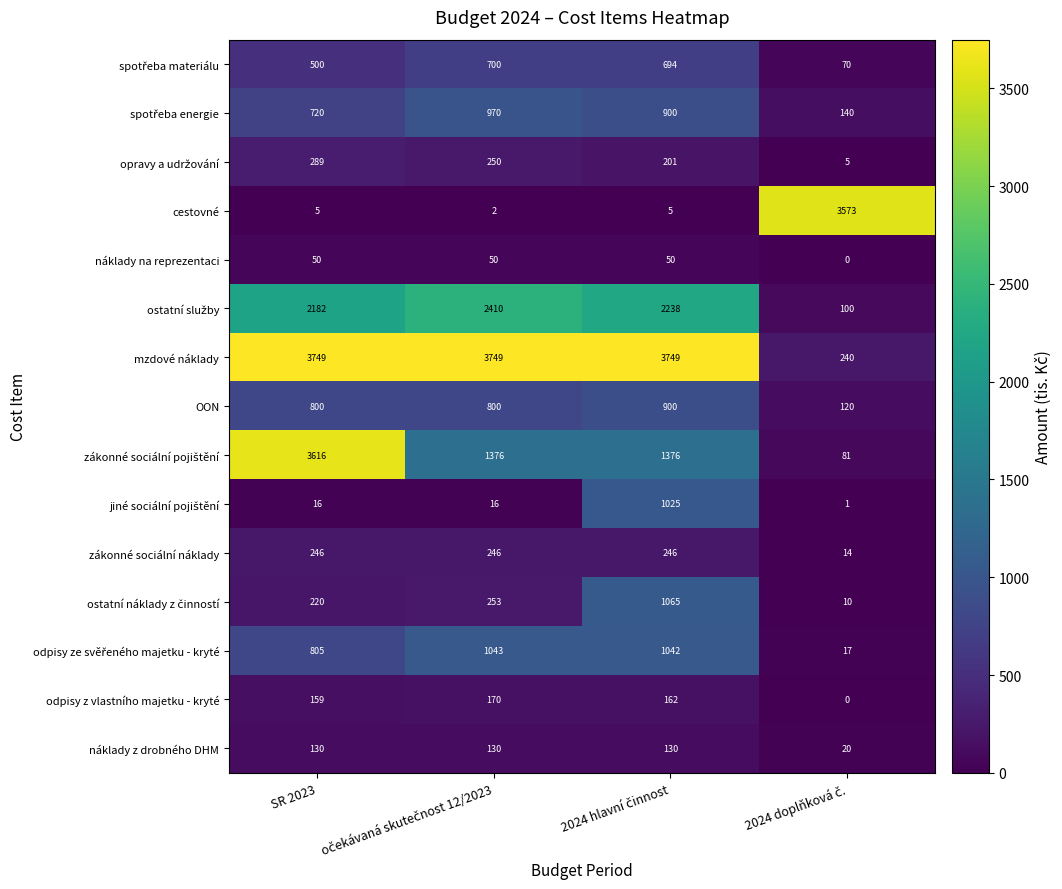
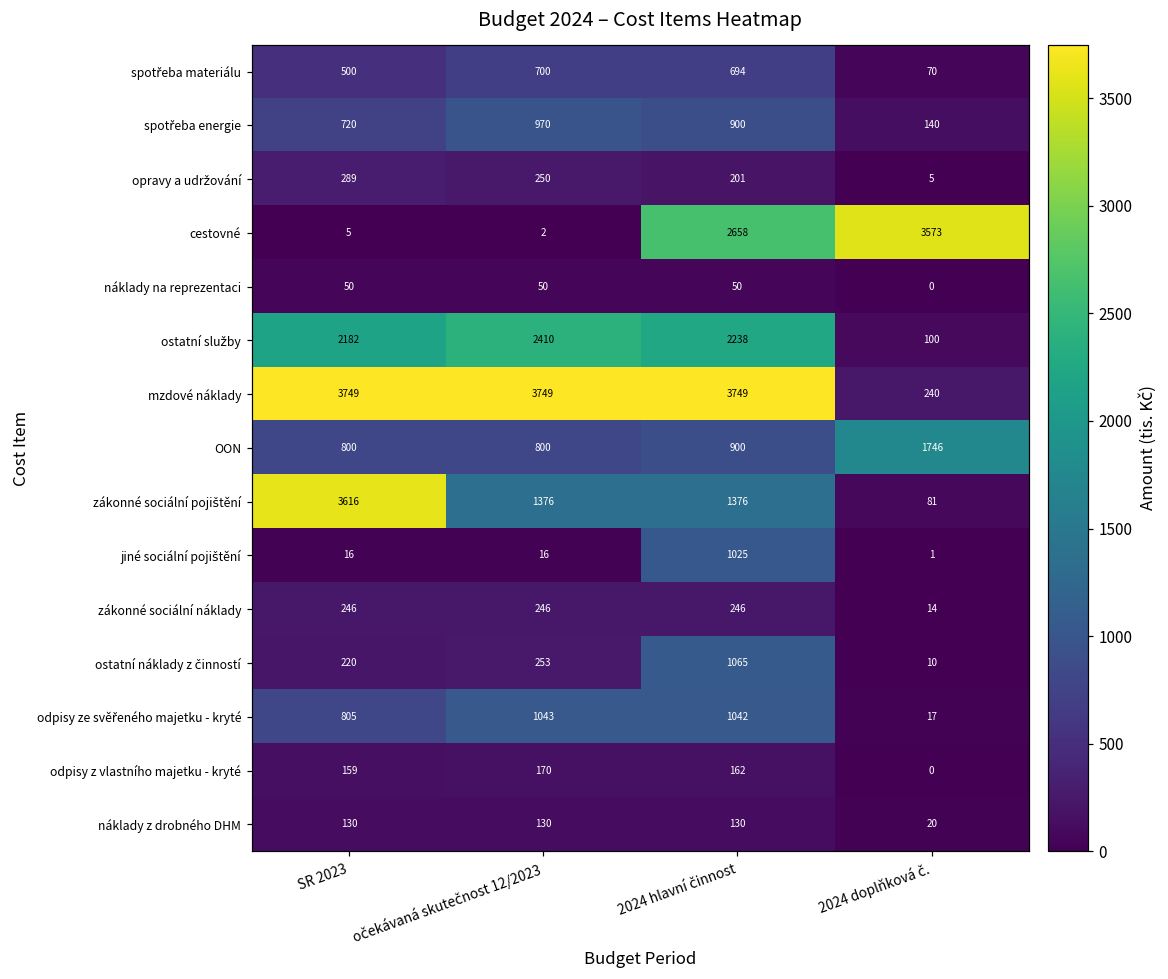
cestovné, 2024 hlavní činnost: 5 -> 2658
OON, 2024 doplňková č.: 120 -> 1746
